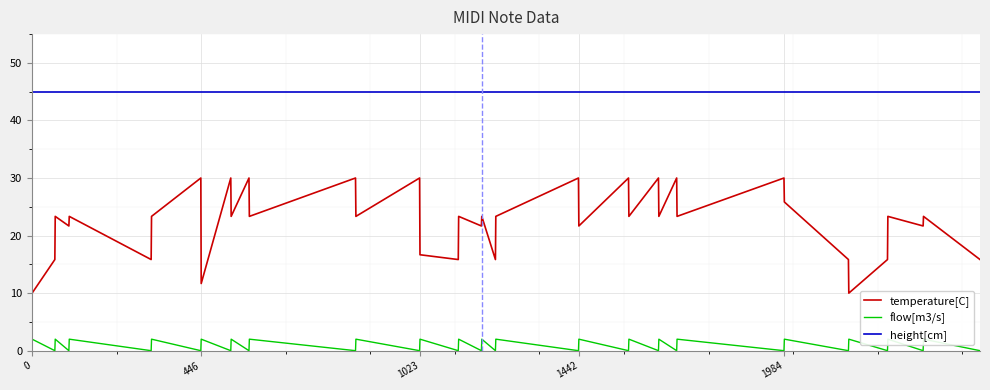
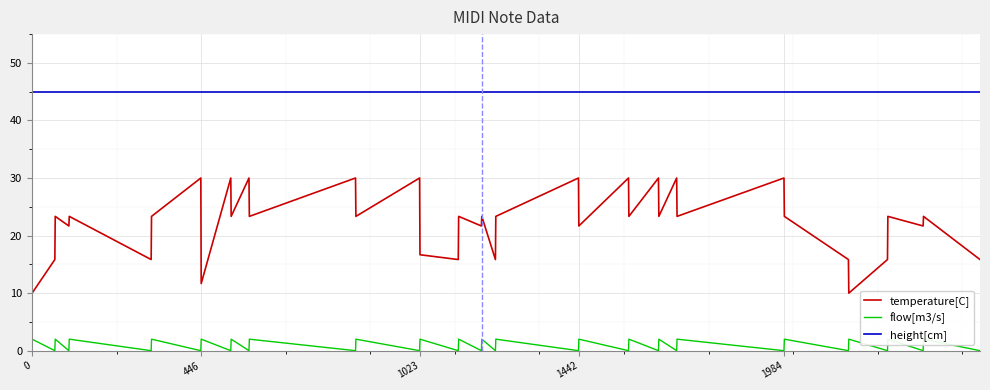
temperature[C], 1984: 26 -> 23
